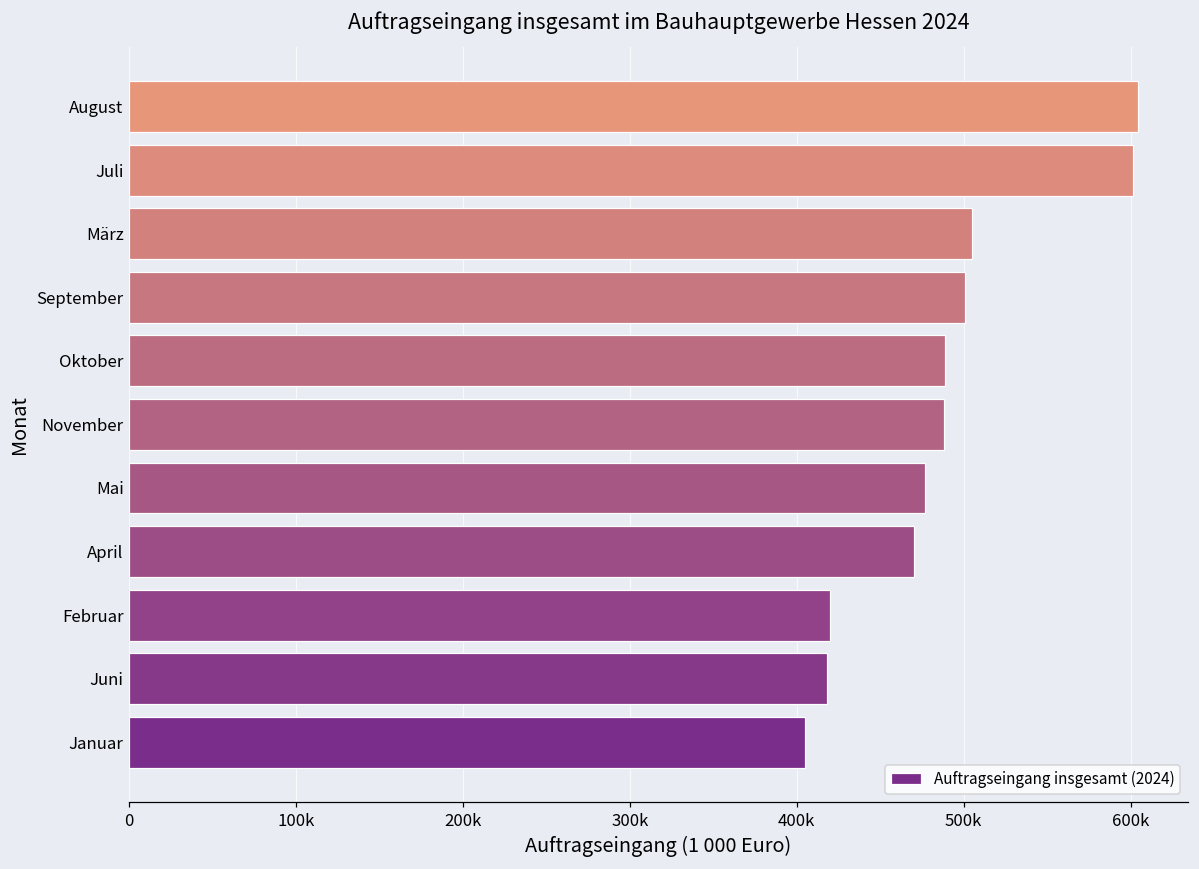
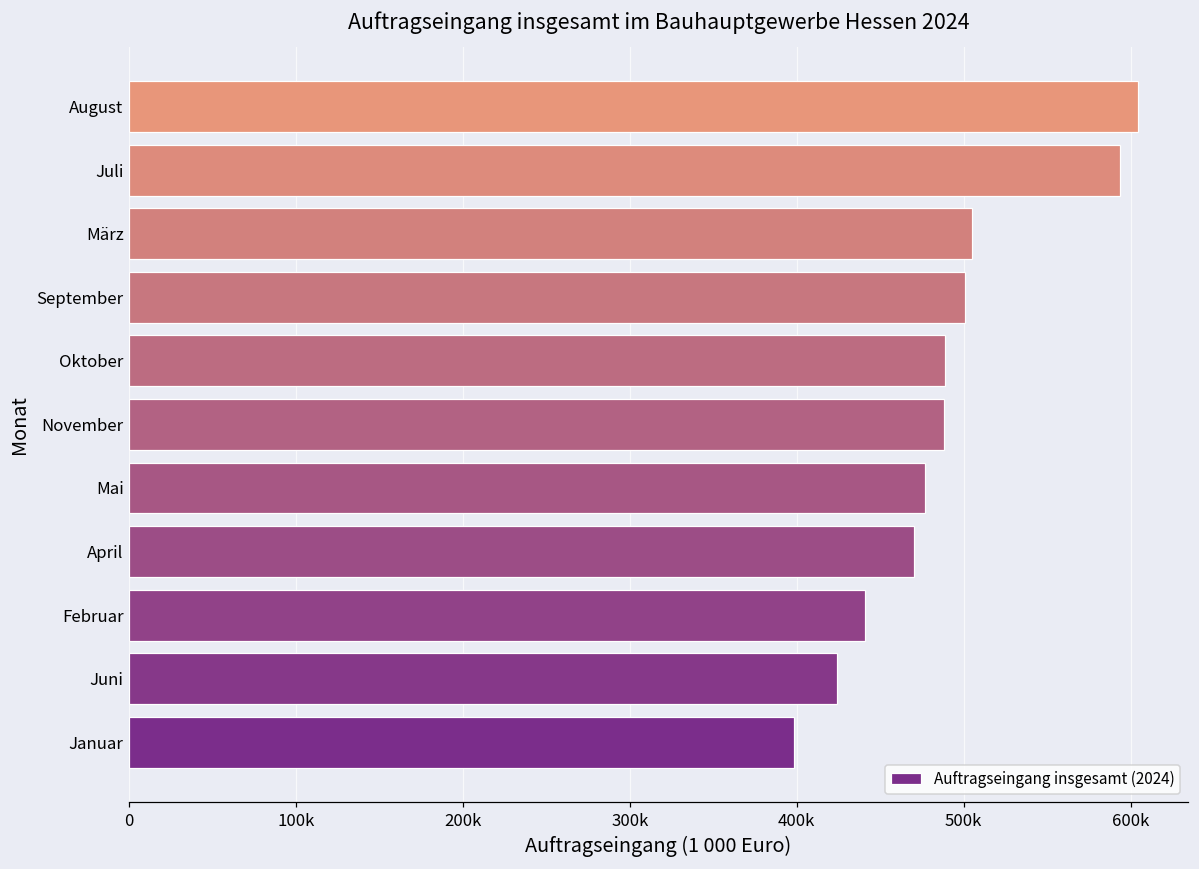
Juli: 602000 -> 594000
Februar: 420000 -> 441000
Juni: 418000 -> 424000
Januar: 405000 -> 399000
